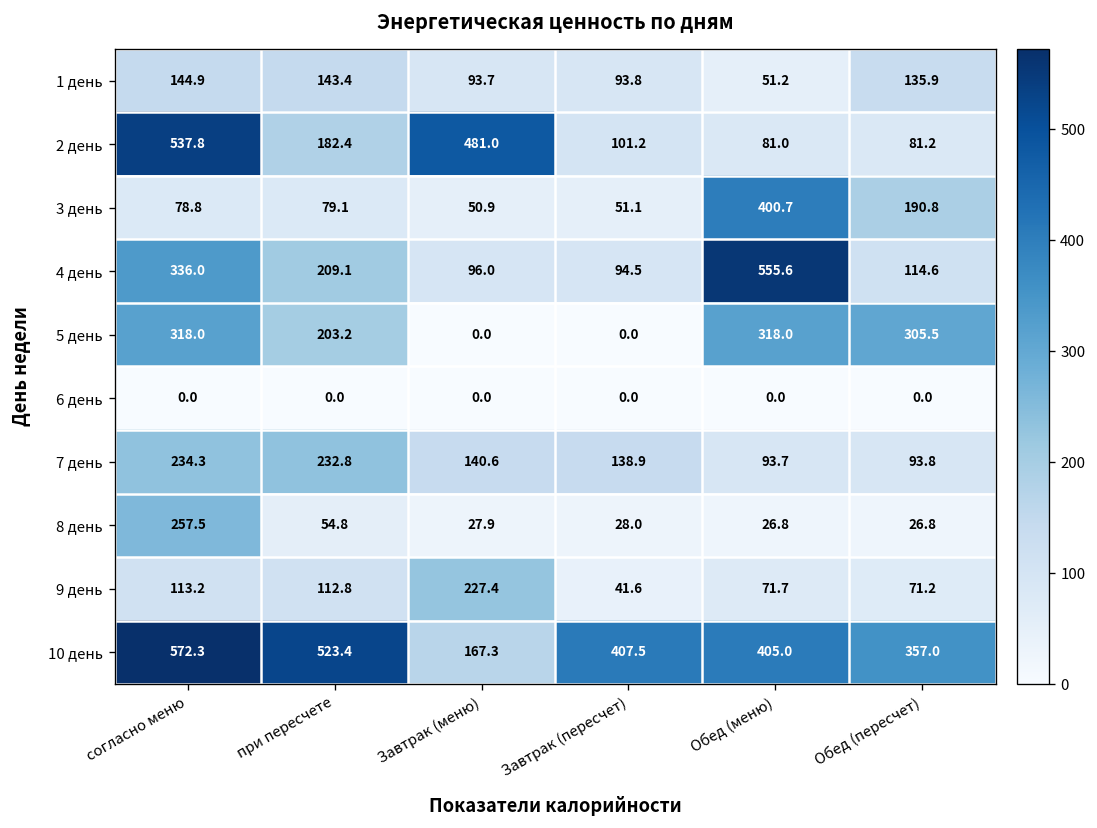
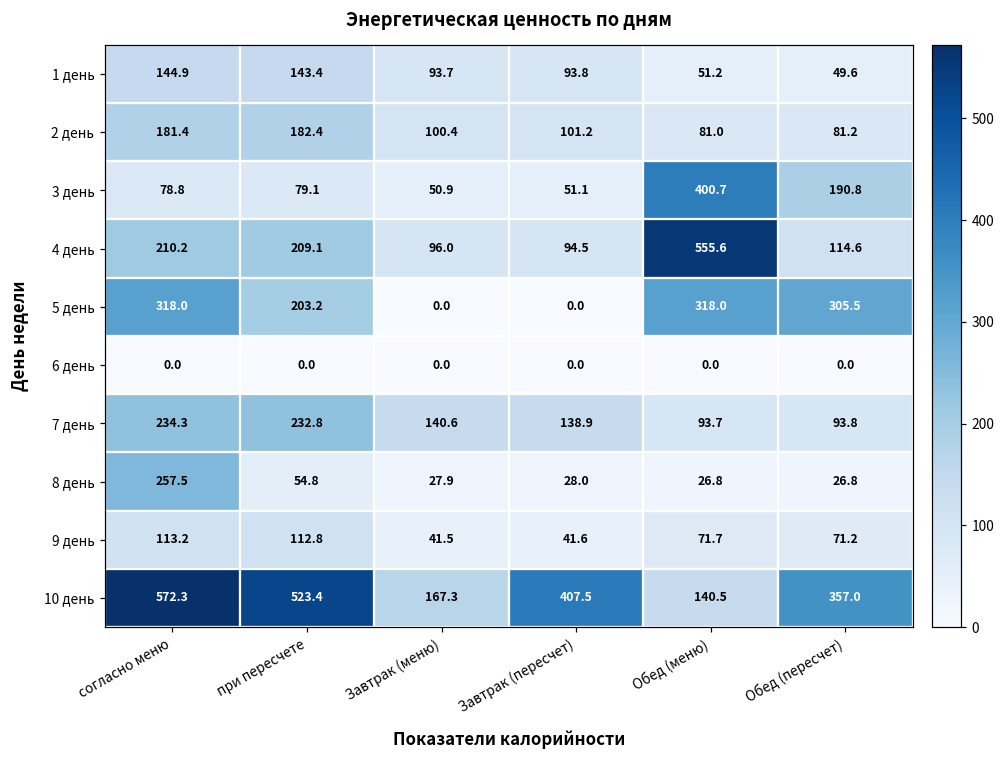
1 день, Обед (пересчет): 135.9 -> 49.6
2 день, согласно меню: 537.8 -> 181.4
2 день, Завтрак (меню): 481.0 -> 100.4
4 день, согласно меню: 336.0 -> 210.2
9 день, Завтрак (меню): 227.4 -> 41.5
10 день, Обед (меню): 405.0 -> 140.5
